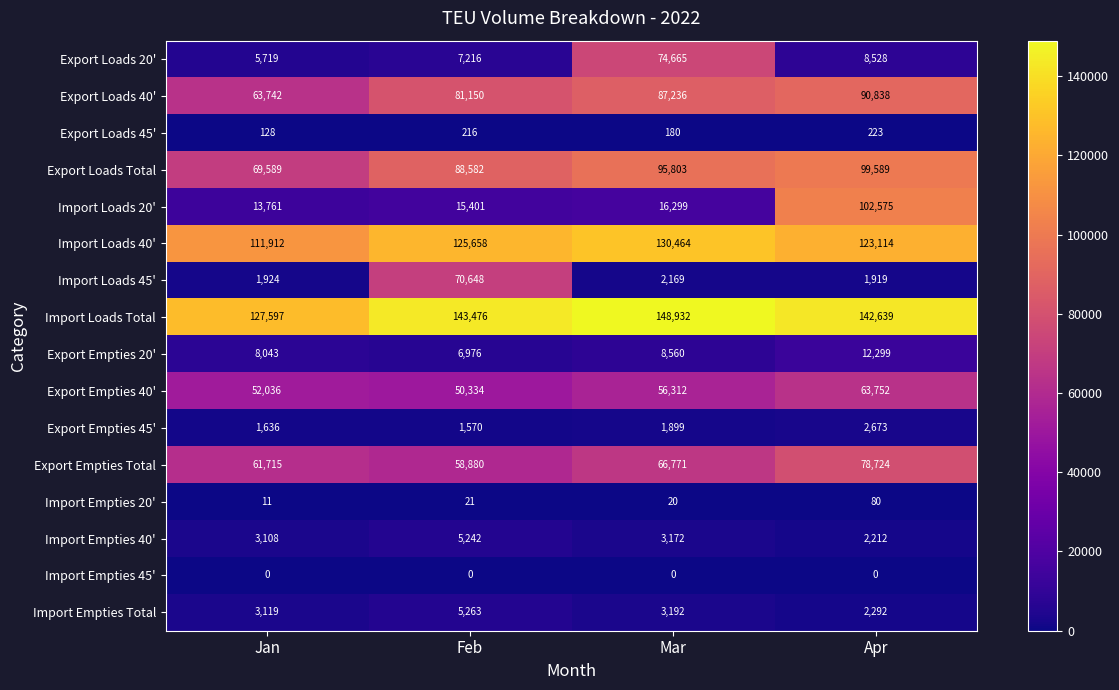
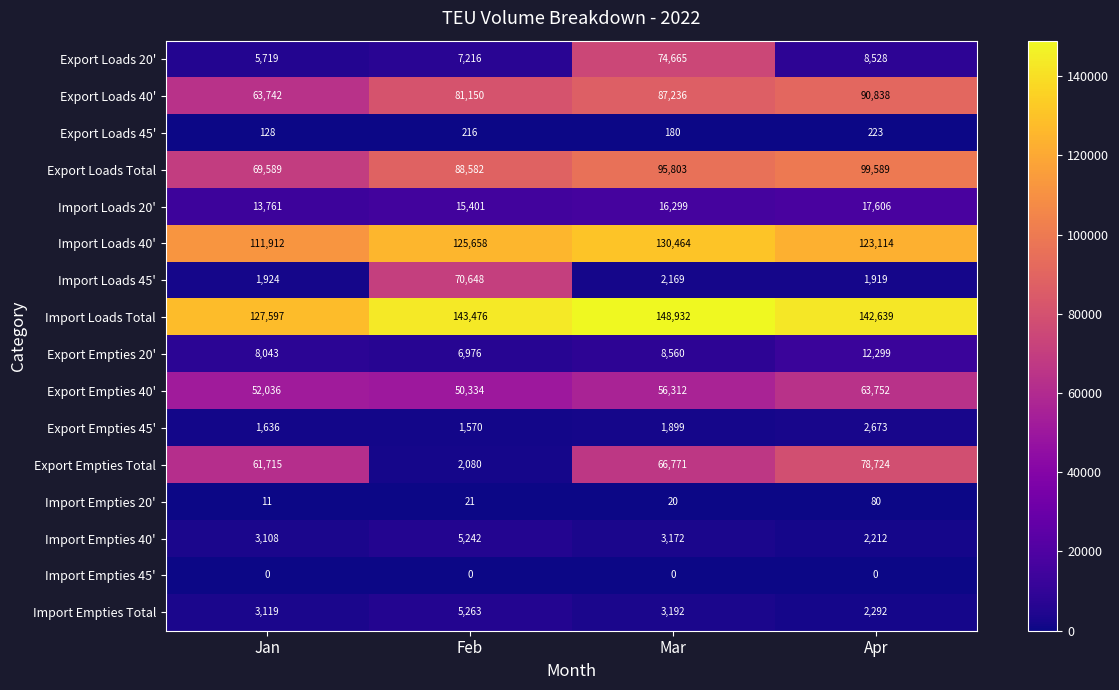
Import Loads 20', Apr: 102,575 -> 17,606
Export Empties Total, Feb: 58,880 -> 2,080
